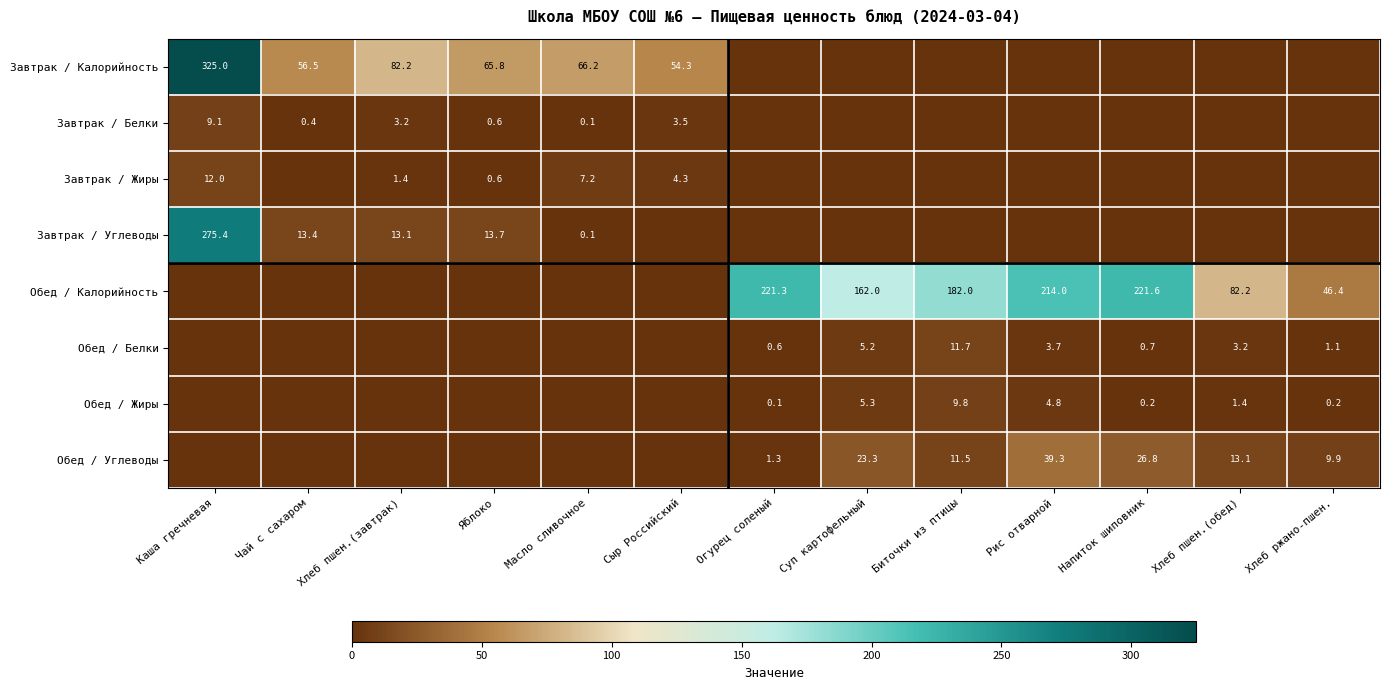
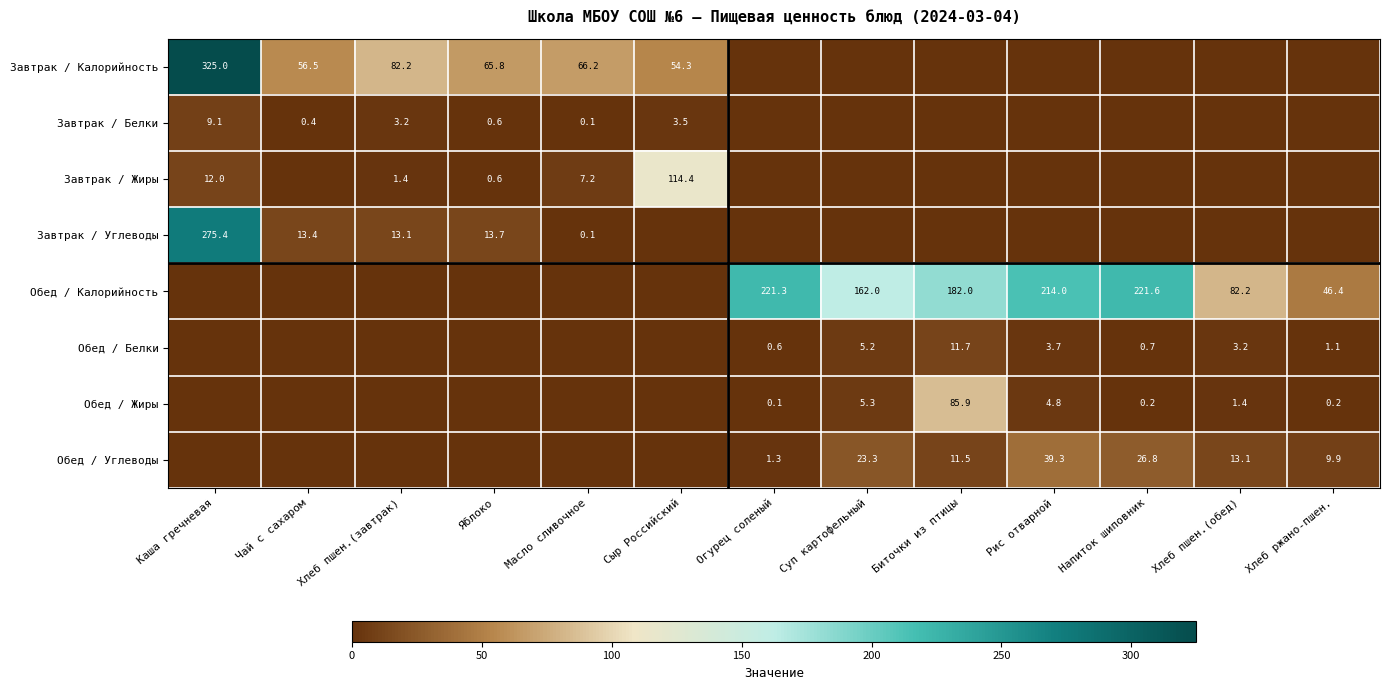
Завтрак / Жиры, Сыр Российский: 4.3 -> 114.4
Обед / Жиры, Биточки из птицы: 9.8 -> 85.9
